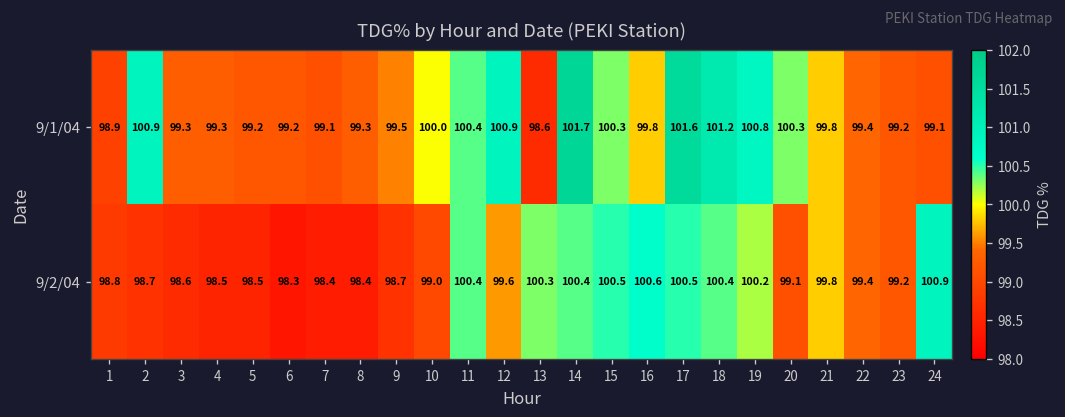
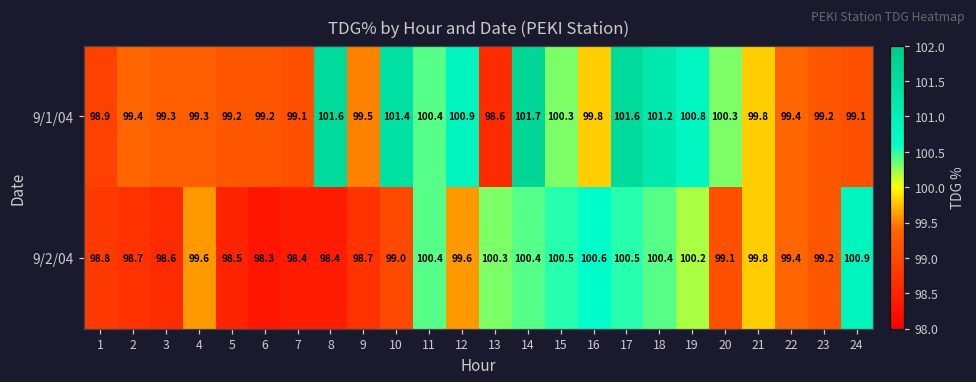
9/1/04, 2: 100.9 -> 99.4
9/1/04, 8: 99.3 -> 101.6
9/1/04, 10: 100.0 -> 101.4
9/2/04, 4: 98.5 -> 99.6
